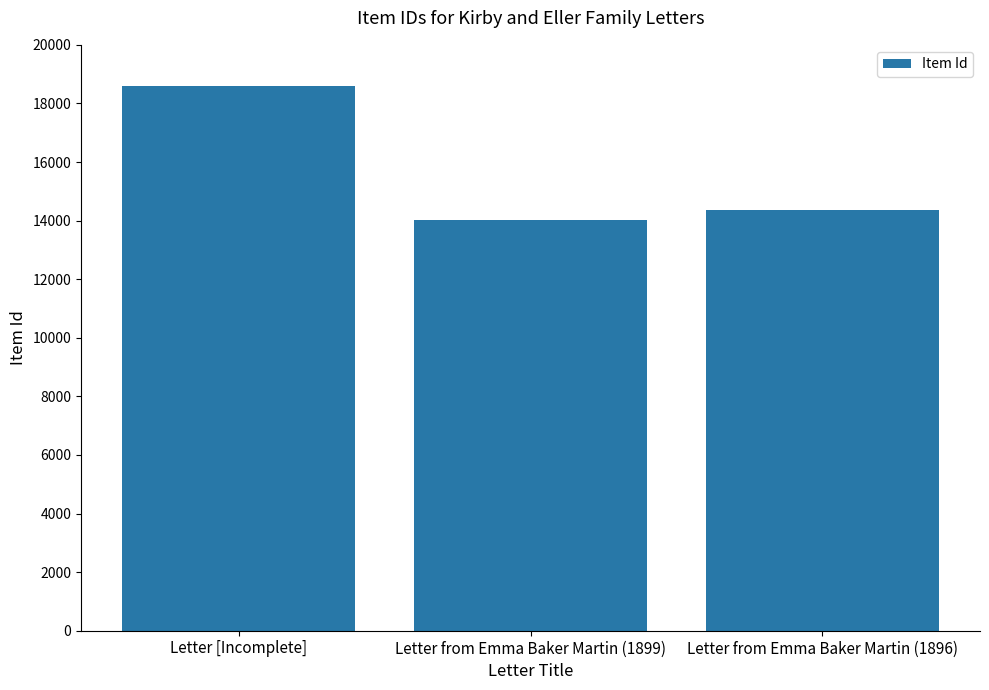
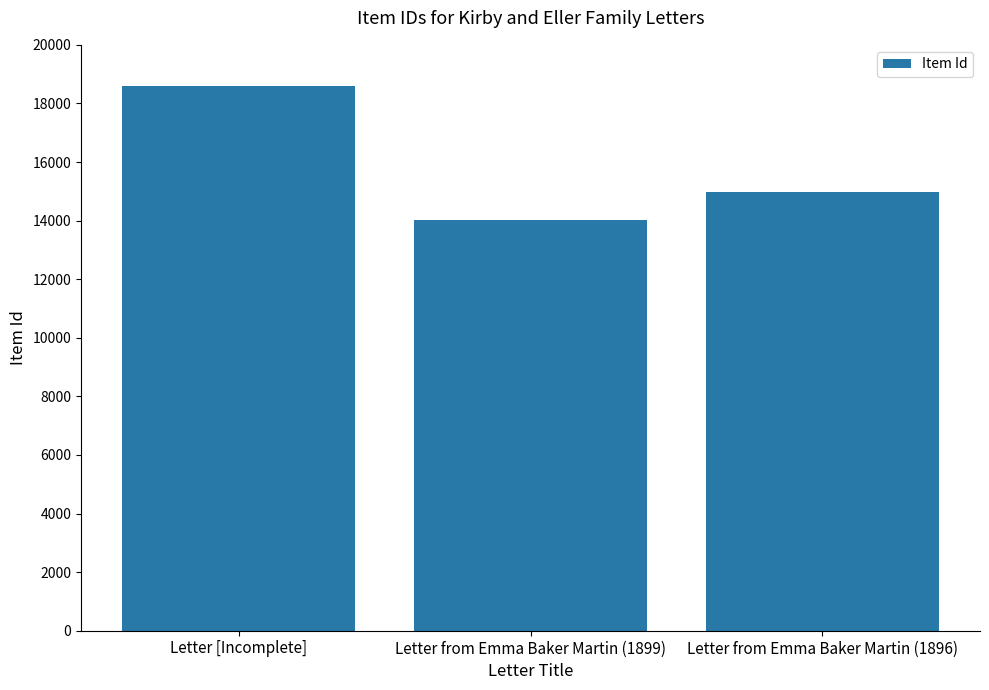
Letter from Emma Baker Martin (1896): 14400 -> 15000
